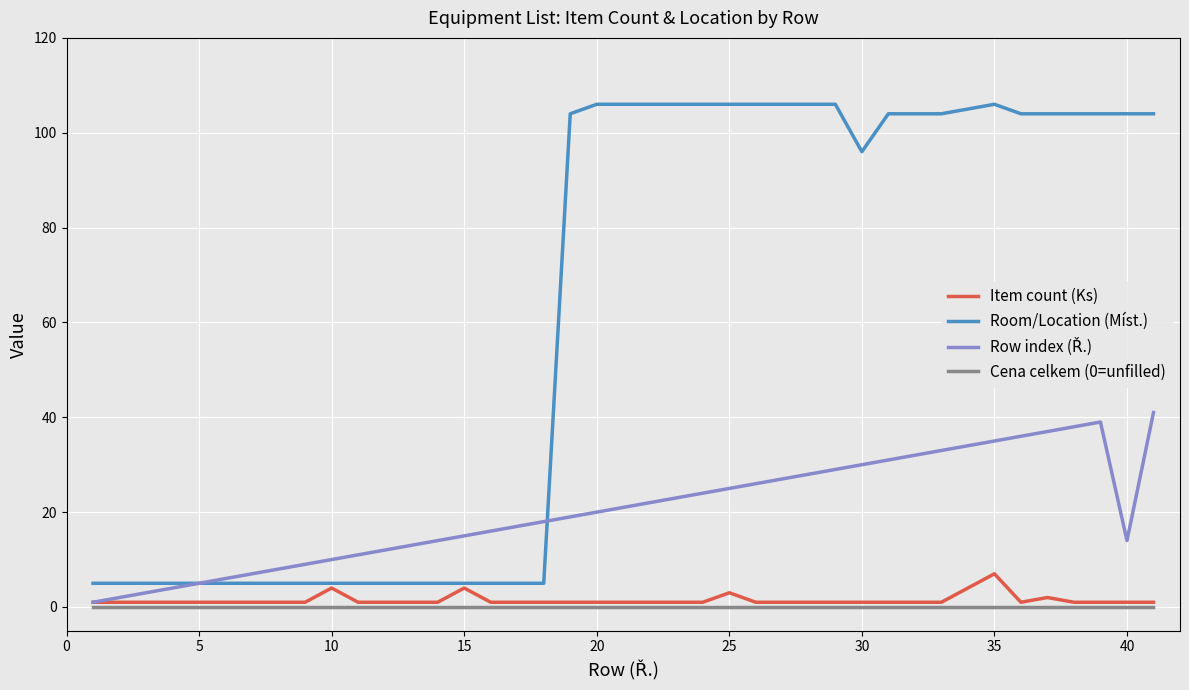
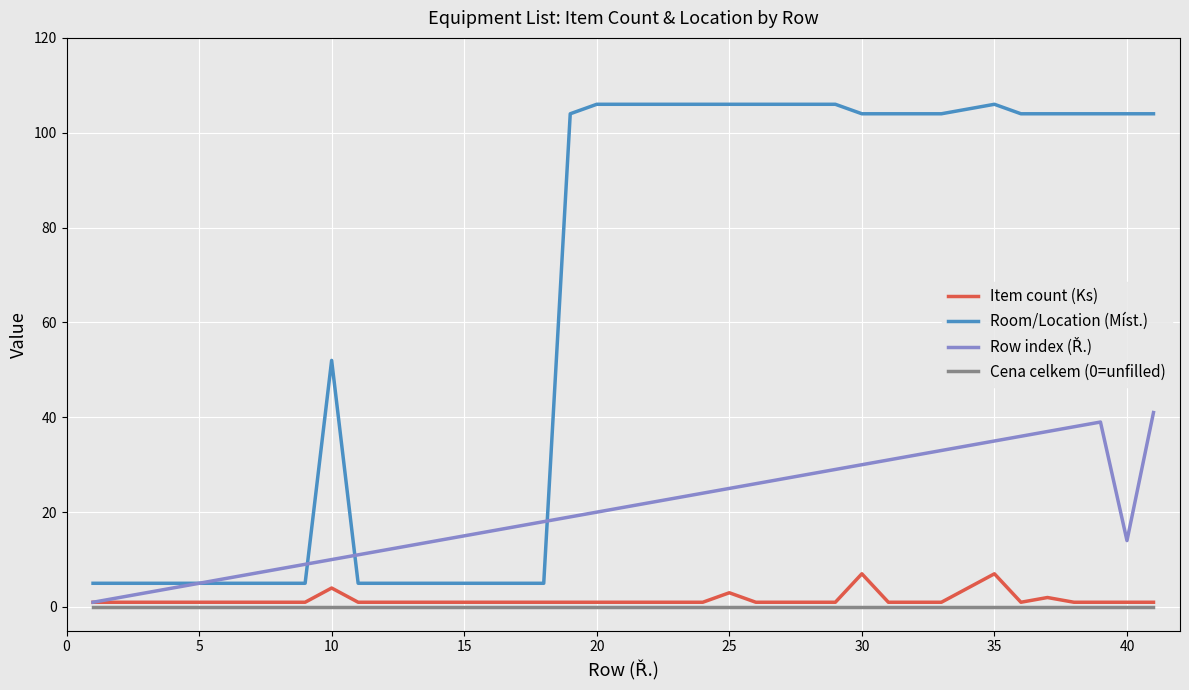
Room/Location (Míst.), 10: 5 -> 52
Item count (Ks), 15: 4 -> 1
Item count (Ks), 30: 1 -> 7
Room/Location (Míst.), 30: 96 -> 104
